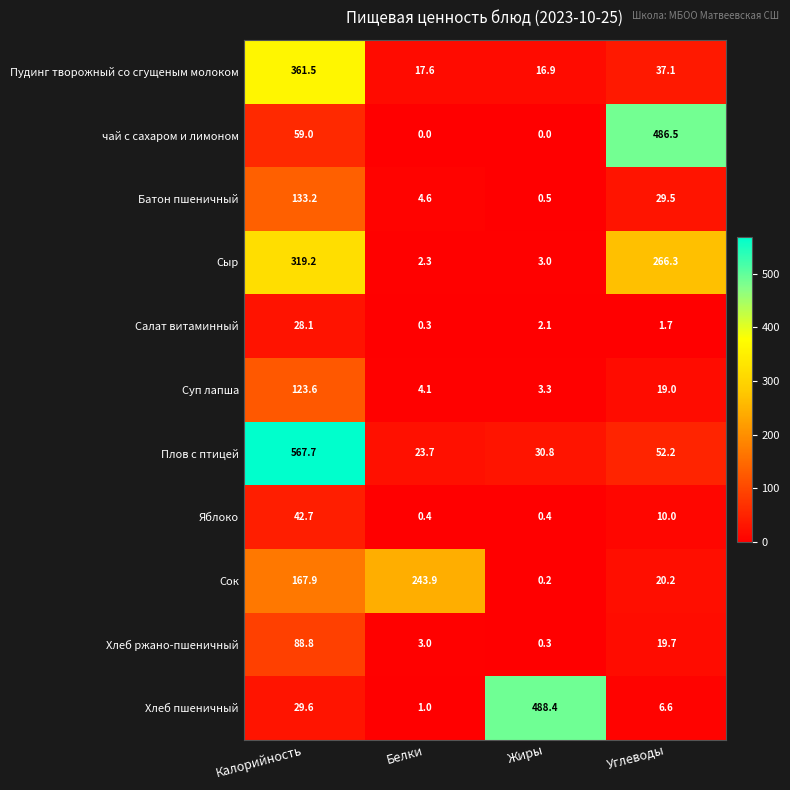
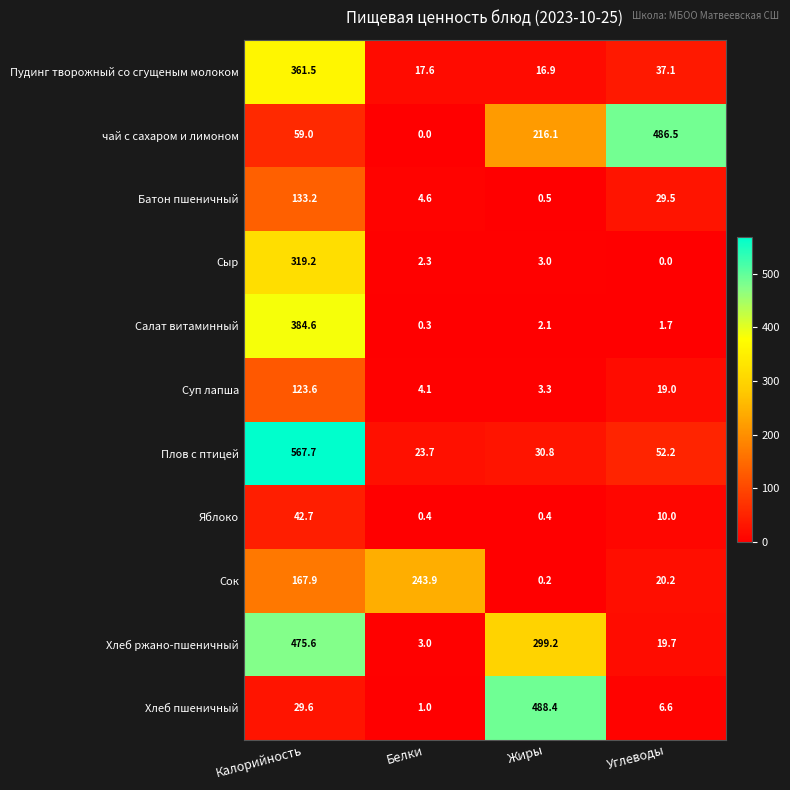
чай с сахаром и лимоном, Жиры: 0.0 -> 216.1
Сыр, Углеводы: 266.3 -> 0.0
Салат витаминный, Калорийность: 28.1 -> 384.6
Хлеб ржано-пшеничный, Калорийность: 88.8 -> 475.6
Хлеб ржано-пшеничный, Жиры: 0.3 -> 299.2
